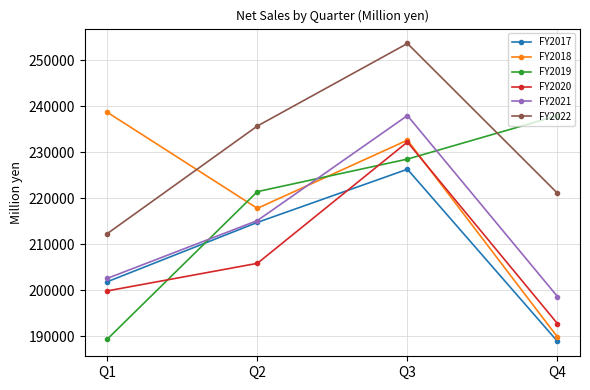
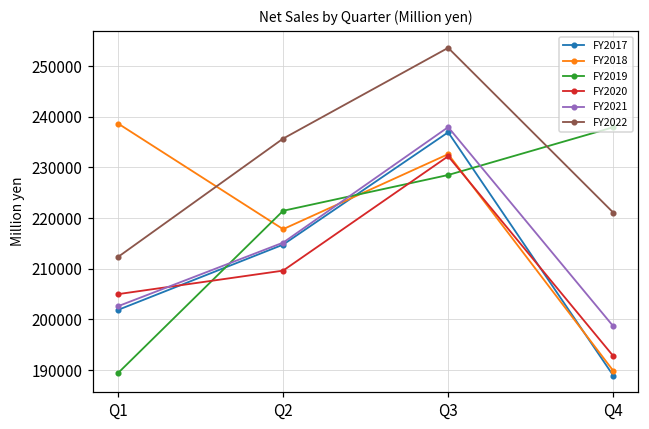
FY2020, Q1: 200000 -> 205000
FY2020, Q2: 206000 -> 210000
FY2017, Q3: 226000 -> 237000
